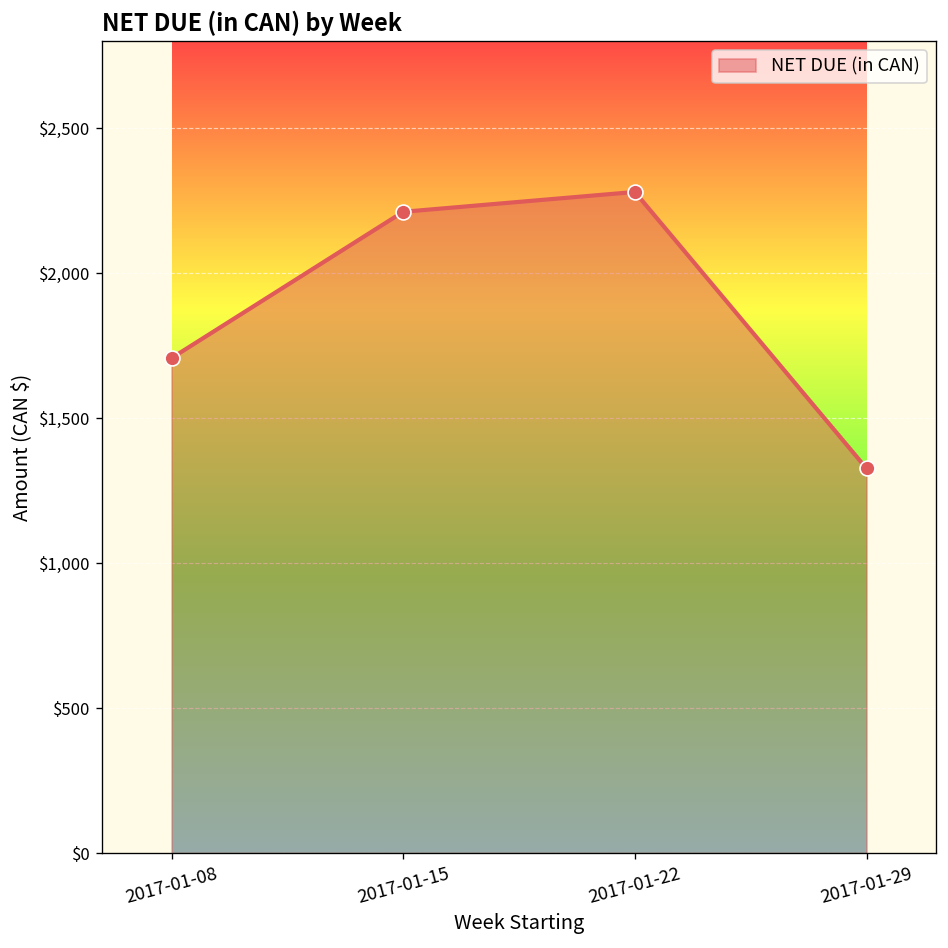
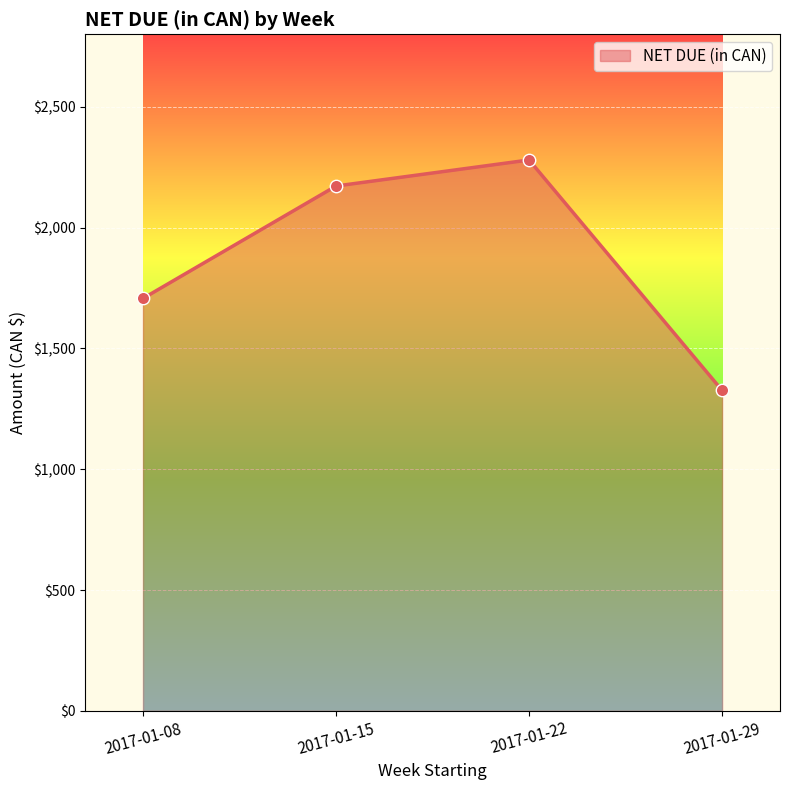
2017-01-15: $2,210 -> $2,170
